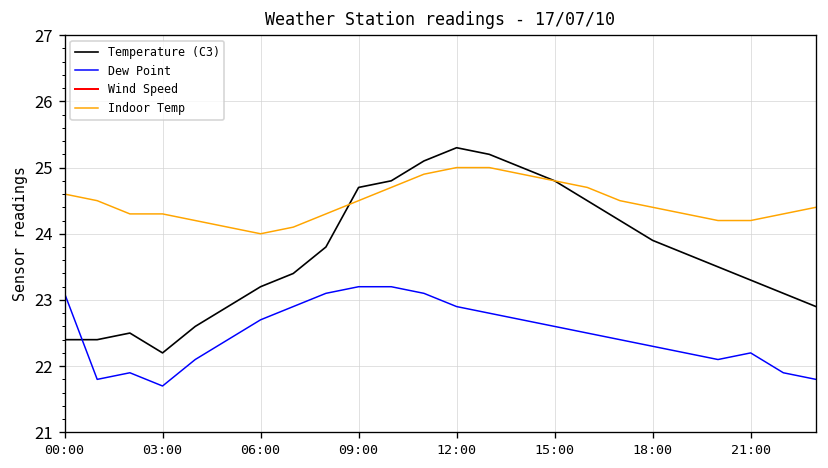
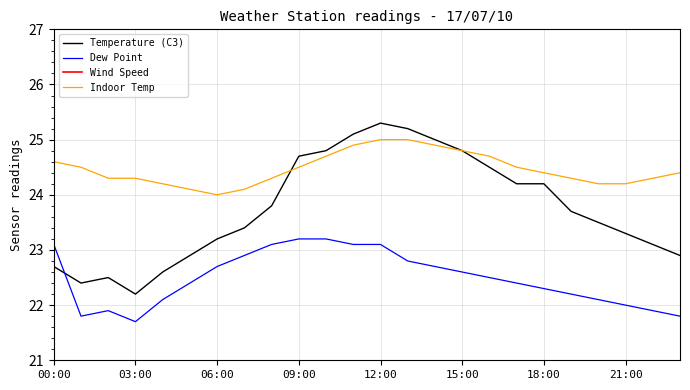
Temperature (C3), 00:00: 22.4 -> 22.7
Dew Point, 12:00: 22.9 -> 23.1
Temperature (C3), 18:00: 23.9 -> 24.2
Dew Point, 21:00: 22.2 -> 22.0
